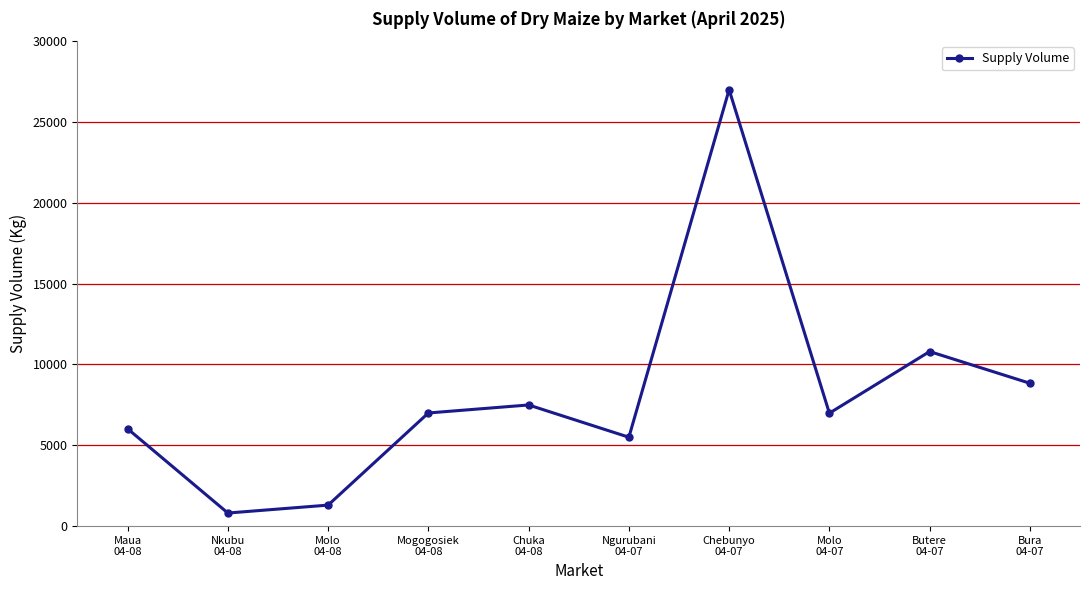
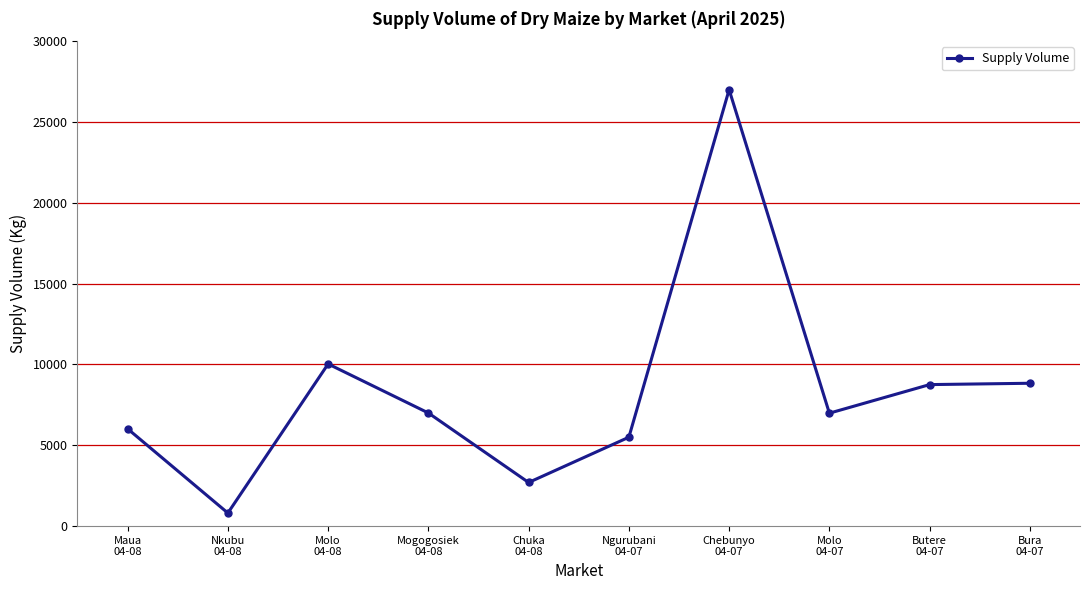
Molo 04-08: 1300 -> 10000
Chuka 04-08: 7500 -> 2700
Butere 04-07: 10800 -> 8800
